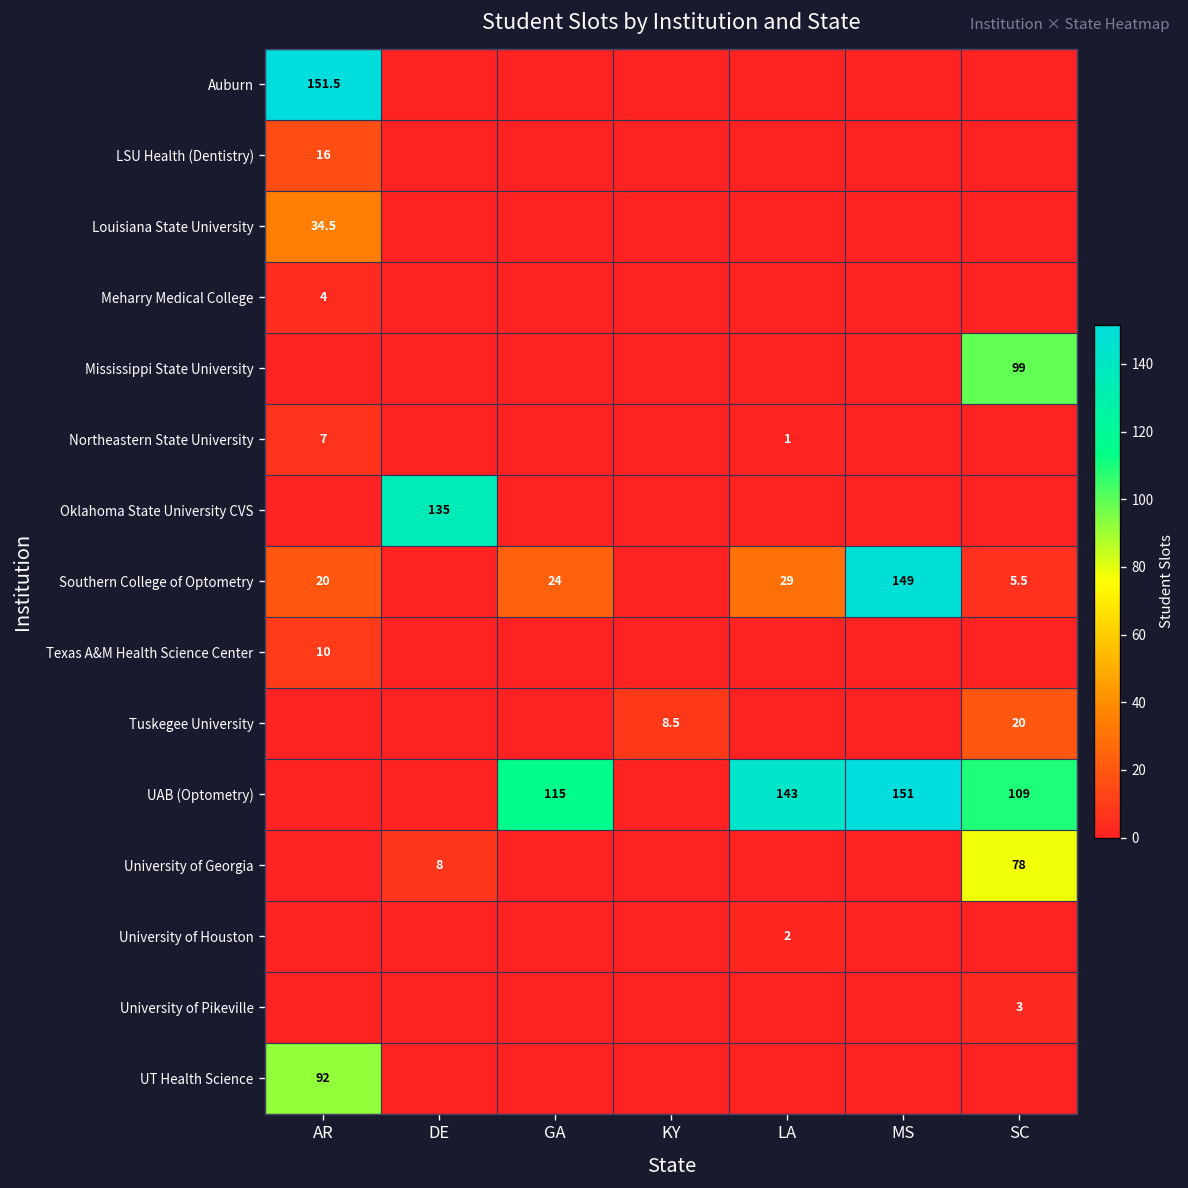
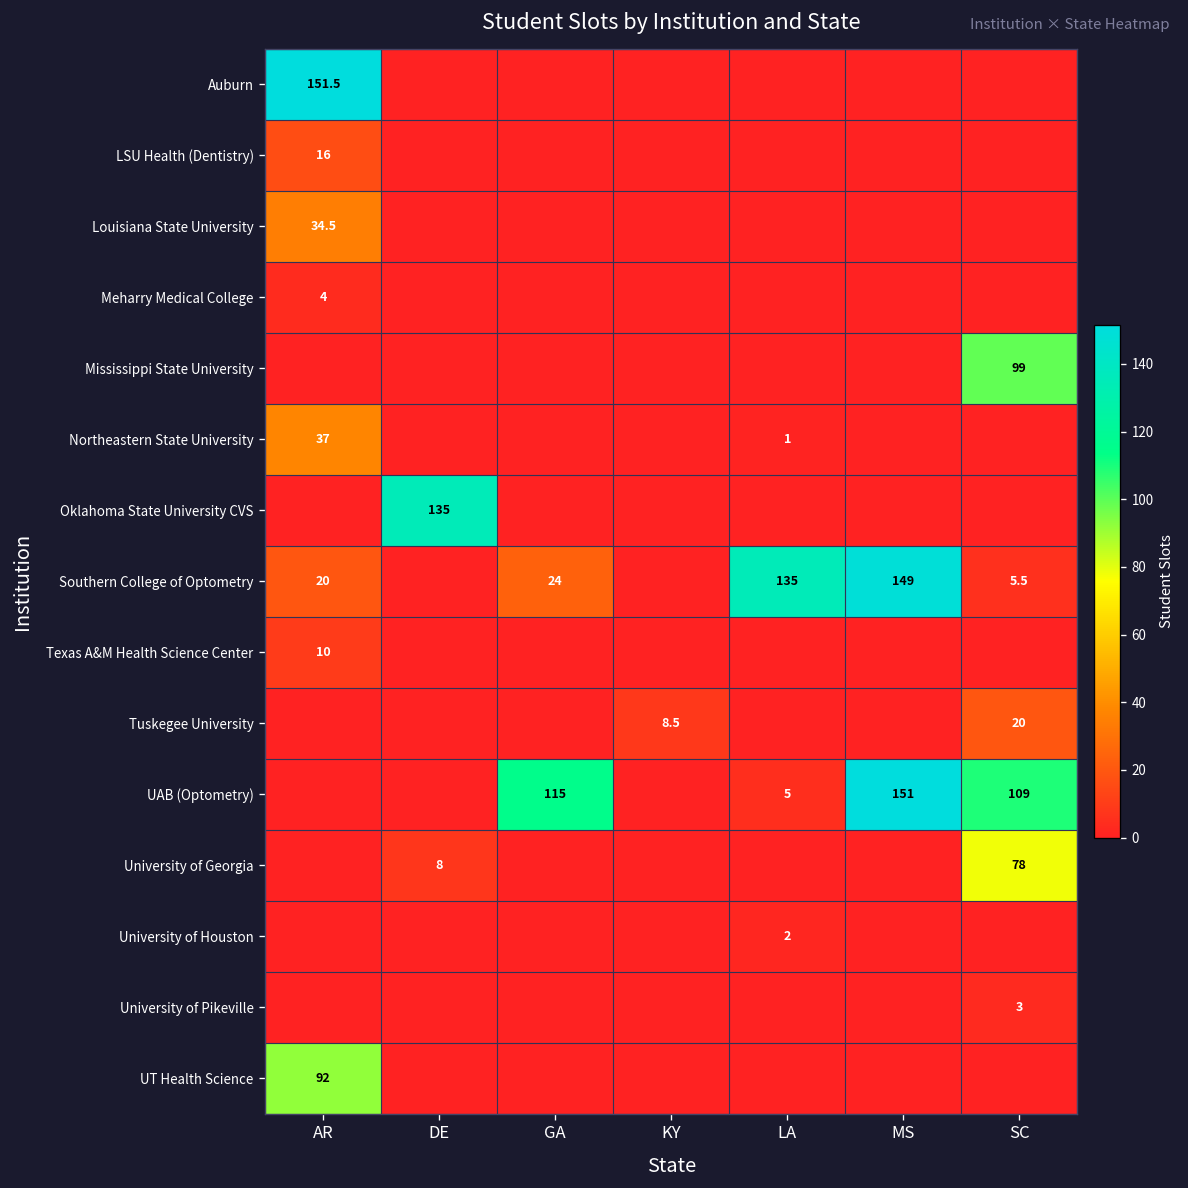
Northeastern State University, AR: 7 -> 37
Southern College of Optometry, LA: 29 -> 135
UAB (Optometry), LA: 143 -> 5
